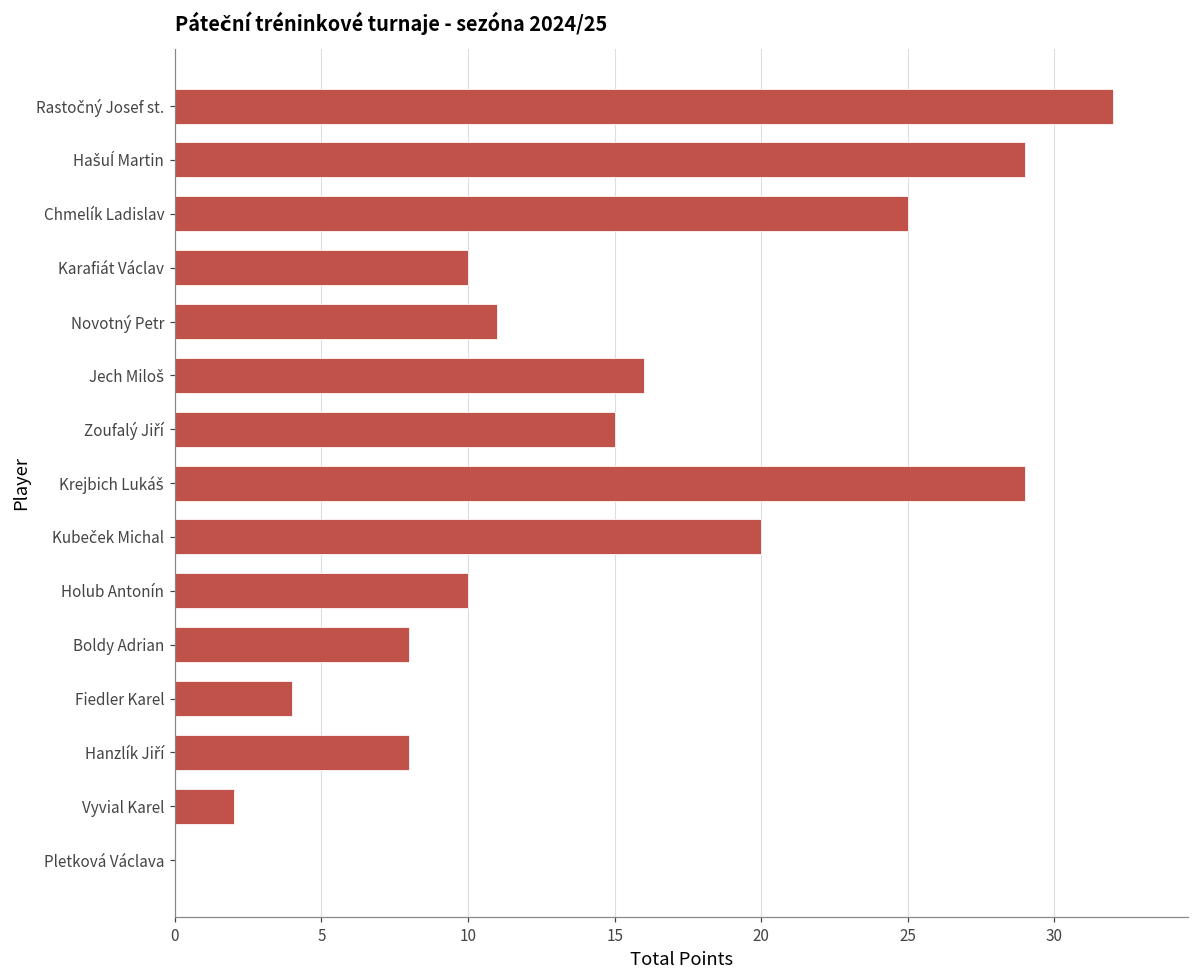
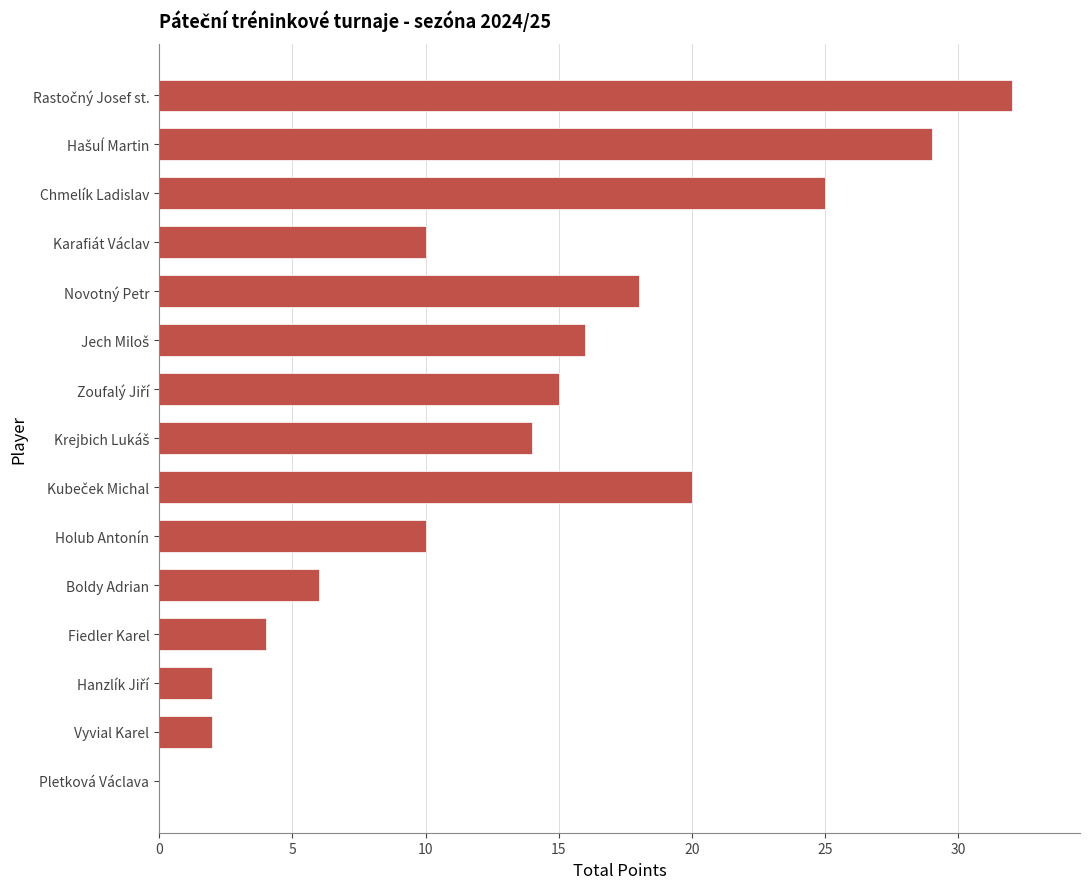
Novotný Petr: 11 -> 18
Krejbich Lukáš: 29 -> 14
Boldy Adrian: 8 -> 6
Hanzlík Jiří: 8 -> 2
